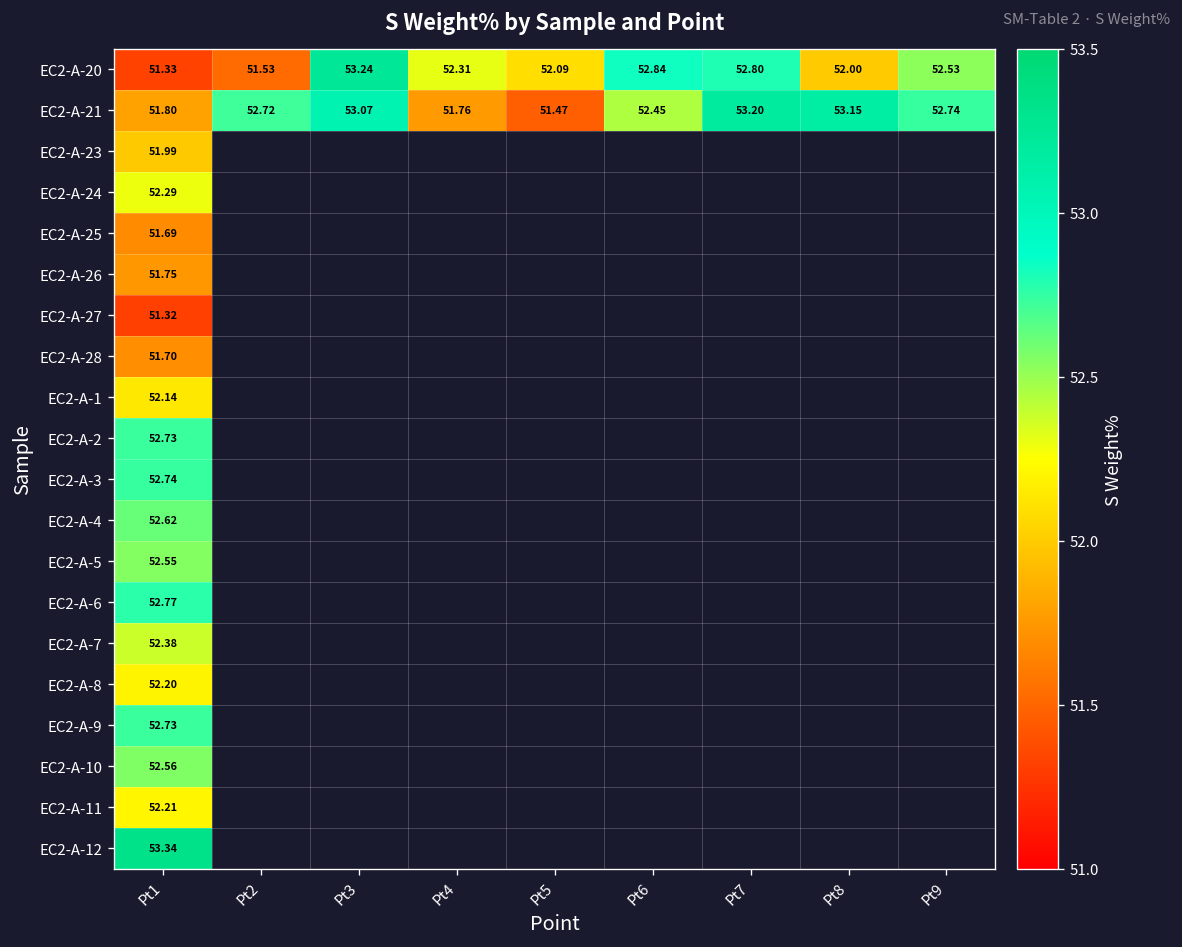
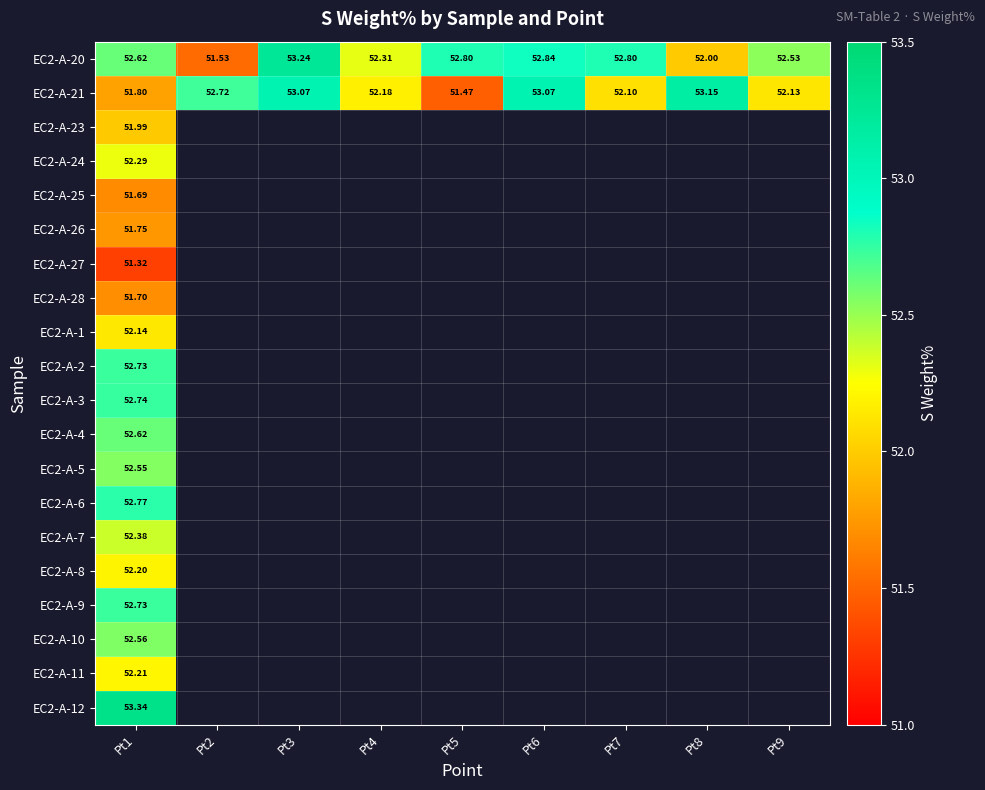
EC2-A-20, Pt1: 51.33 -> 52.62
EC2-A-20, Pt5: 52.09 -> 52.80
EC2-A-21, Pt4: 51.76 -> 52.18
EC2-A-21, Pt6: 52.45 -> 53.07
EC2-A-21, Pt7: 53.20 -> 52.10
EC2-A-21, Pt9: 52.74 -> 52.13
